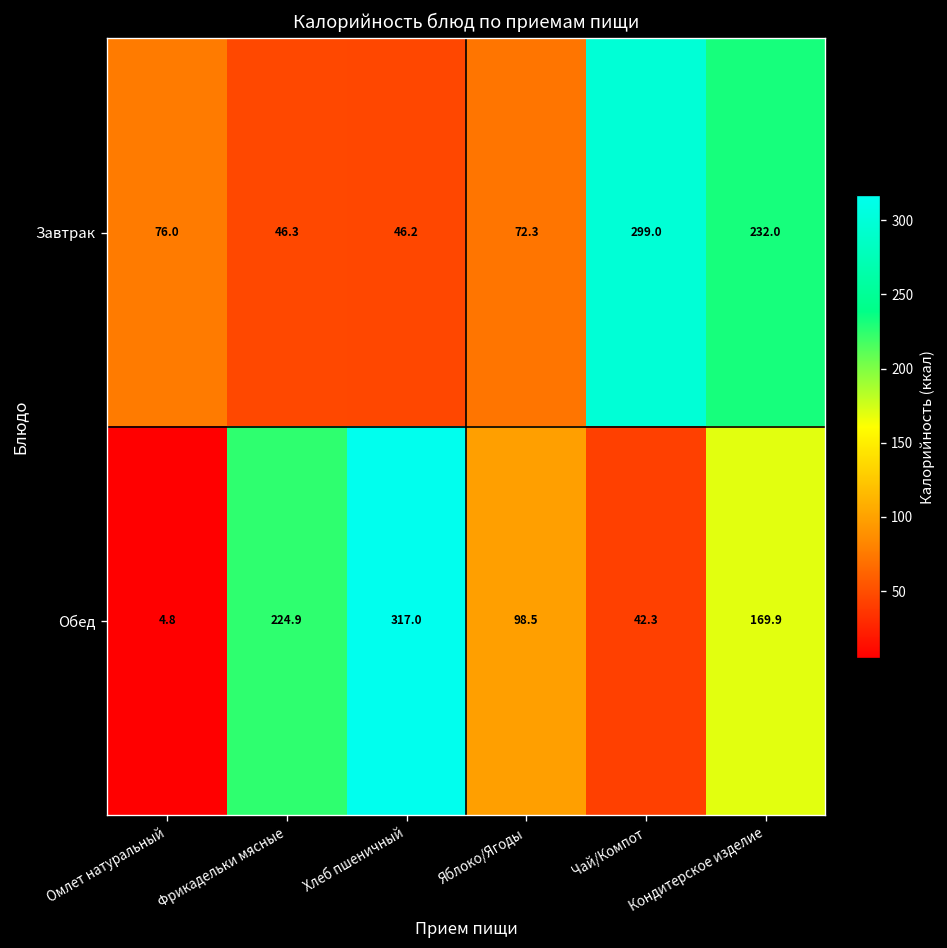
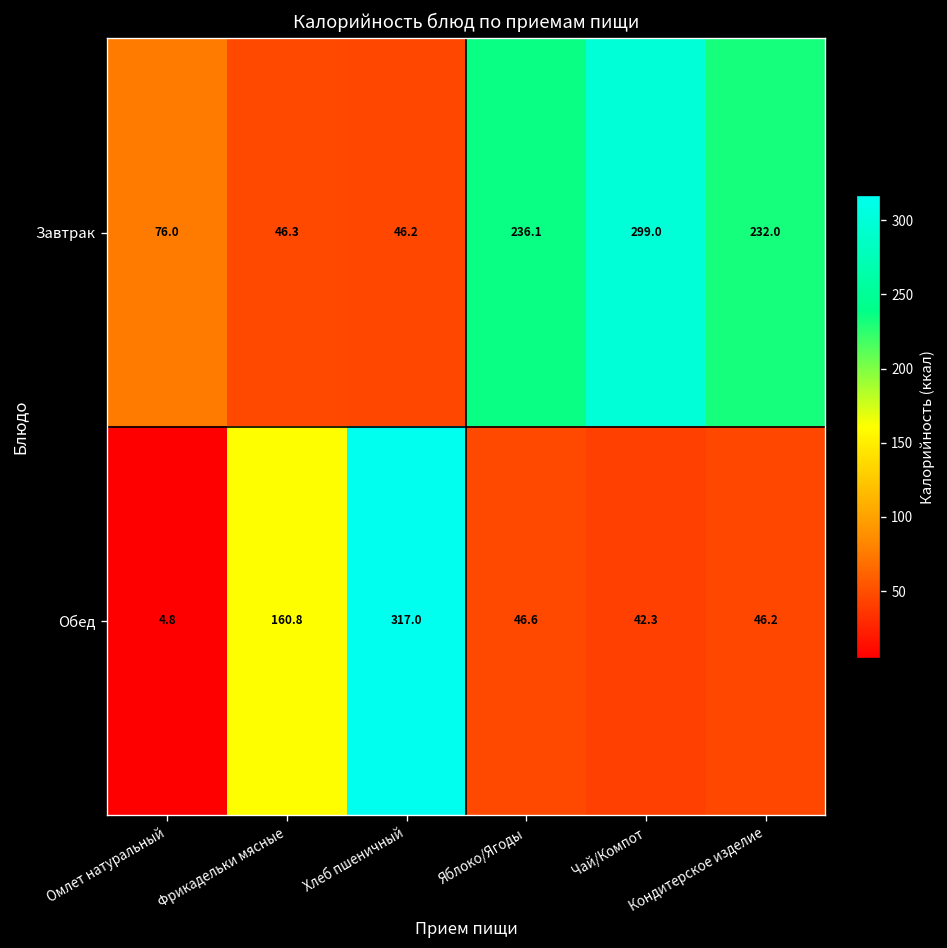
Завтрак, Яблоко/Ягоды: 72.3 -> 236.1
Обед, Фрикадельки мясные: 224.9 -> 160.8
Обед, Яблоко/Ягоды: 98.5 -> 46.6
Обед, Кондитерское изделие: 169.9 -> 46.2
